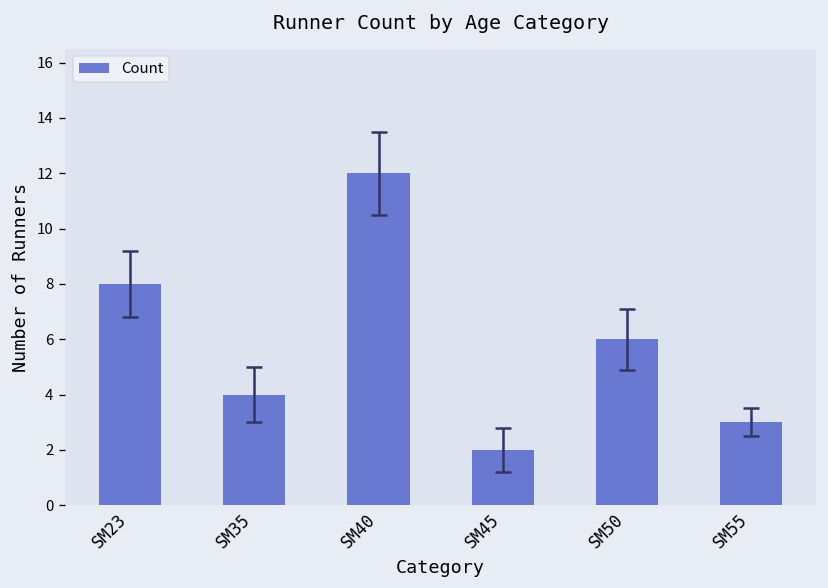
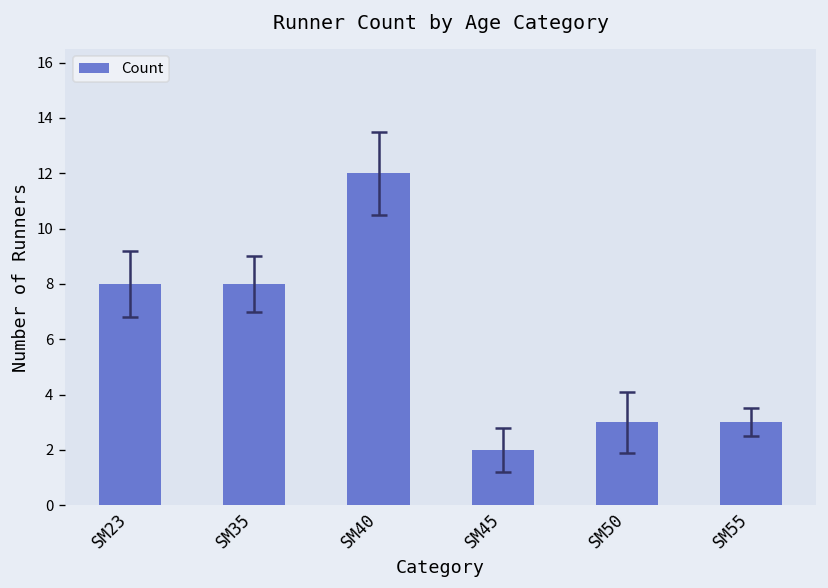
Count, SM35: 4 -> 8
Count, SM50: 6 -> 3
